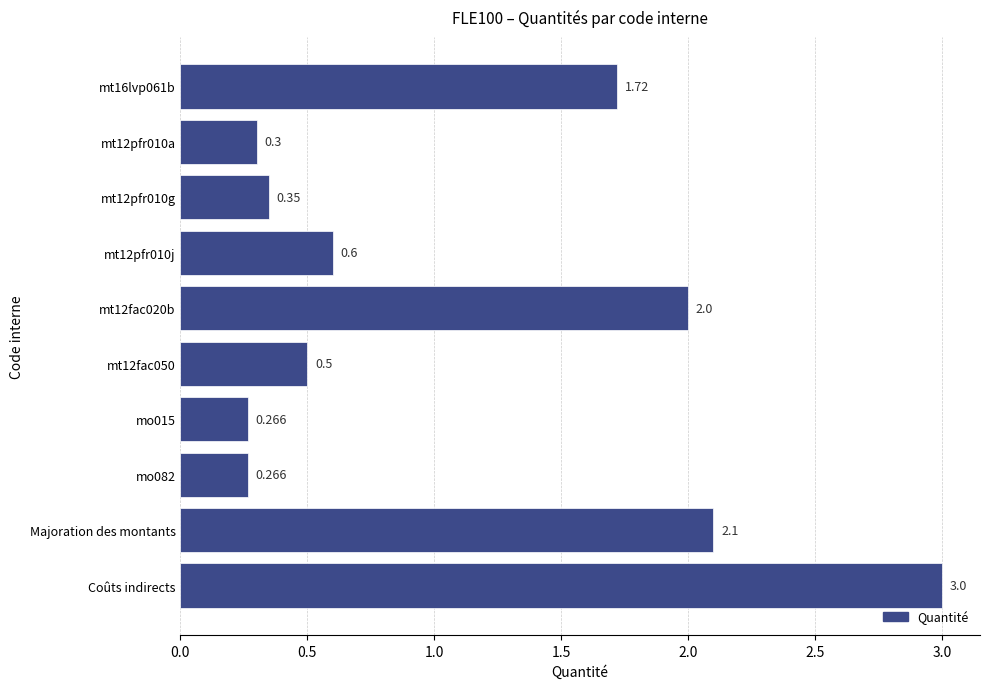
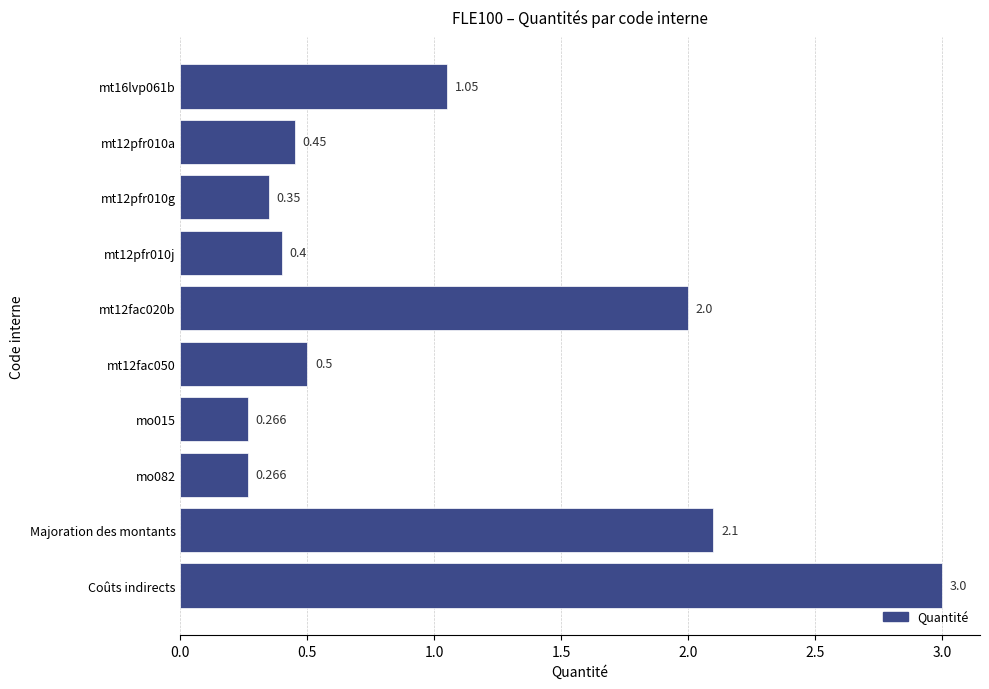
mt16lvp061b: 1.72 -> 1.05
mt12pfr010a: 0.3 -> 0.45
mt12pfr010j: 0.6 -> 0.4
